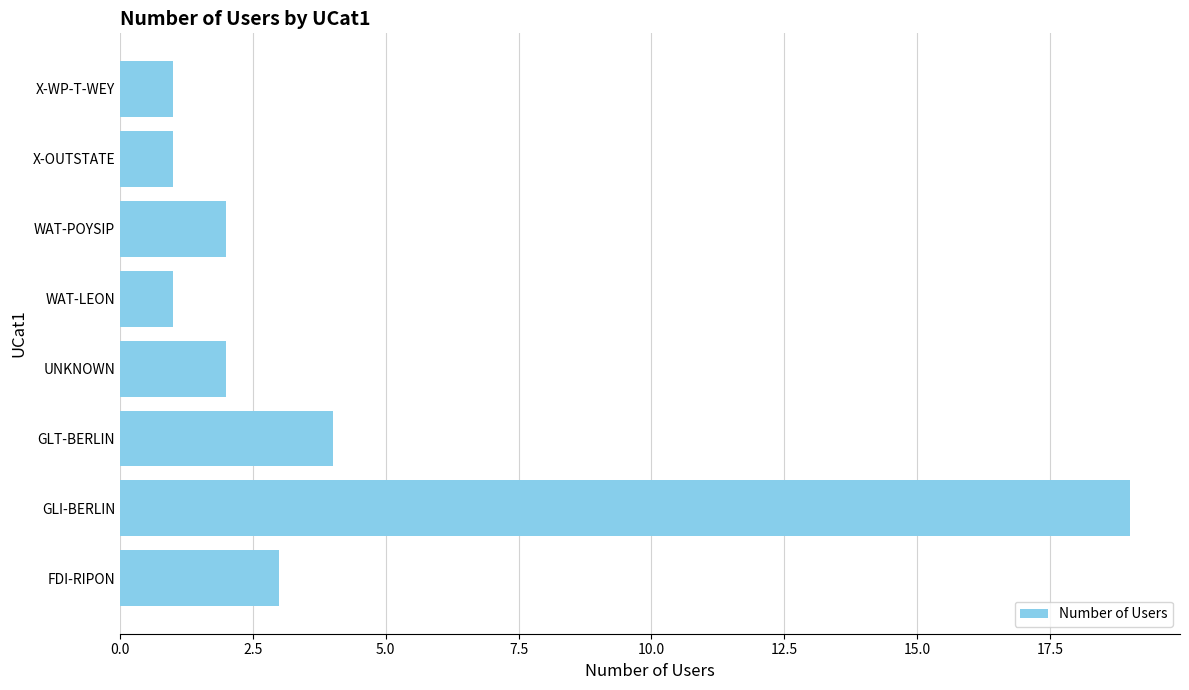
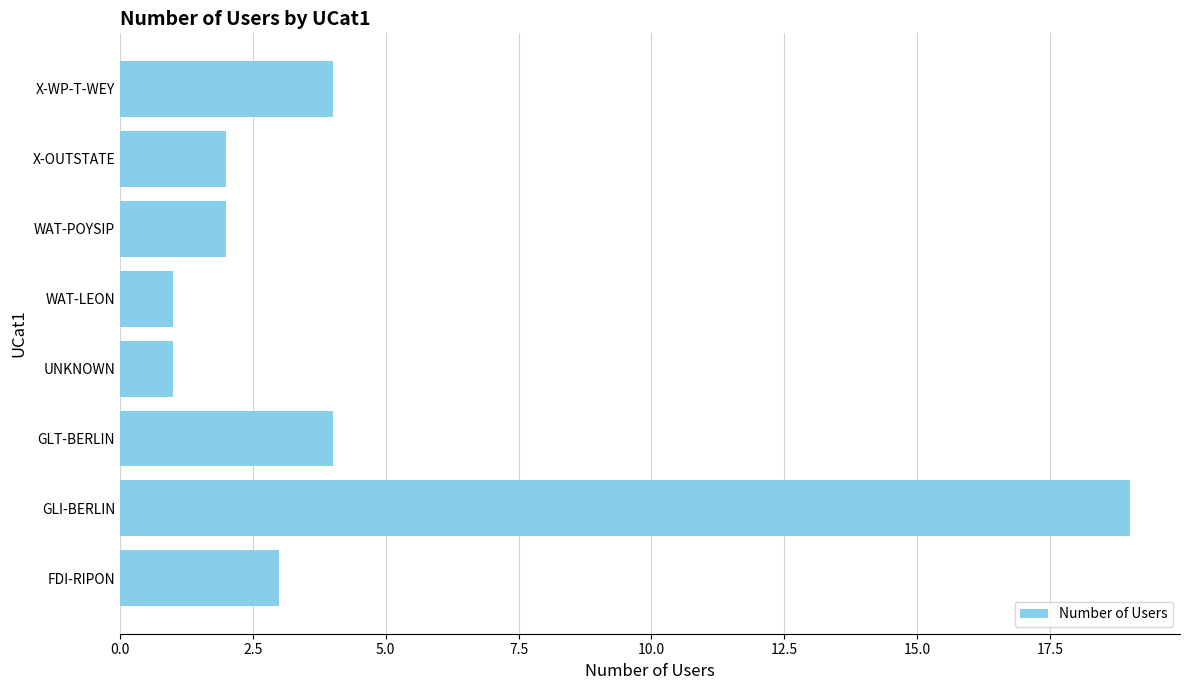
X-WP-T-WEY: 1 -> 4
X-OUTSTATE: 1 -> 2
UNKNOWN: 2 -> 1
